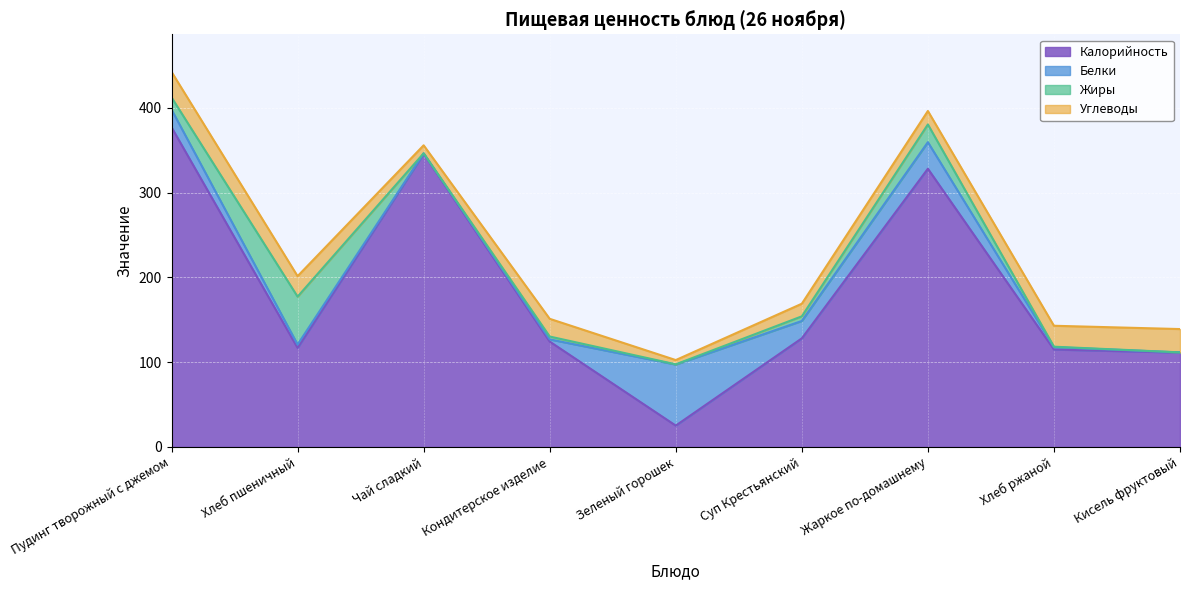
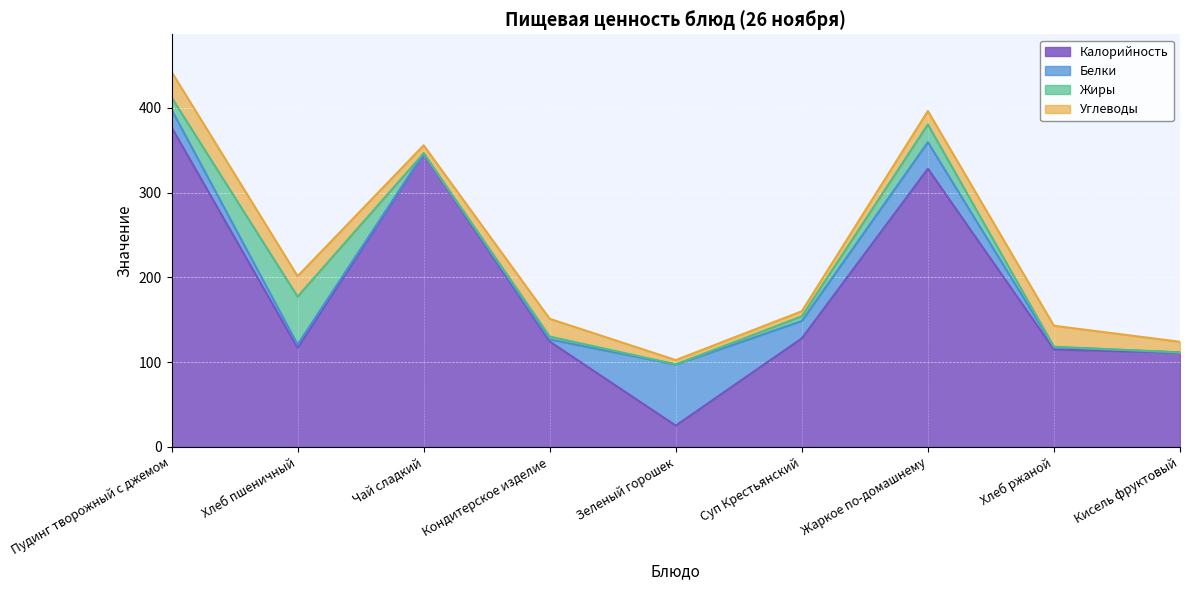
Углеводы, Суп Крестьянский: 15 -> 6
Углеводы, Кисель фруктовый: 30 -> 10
